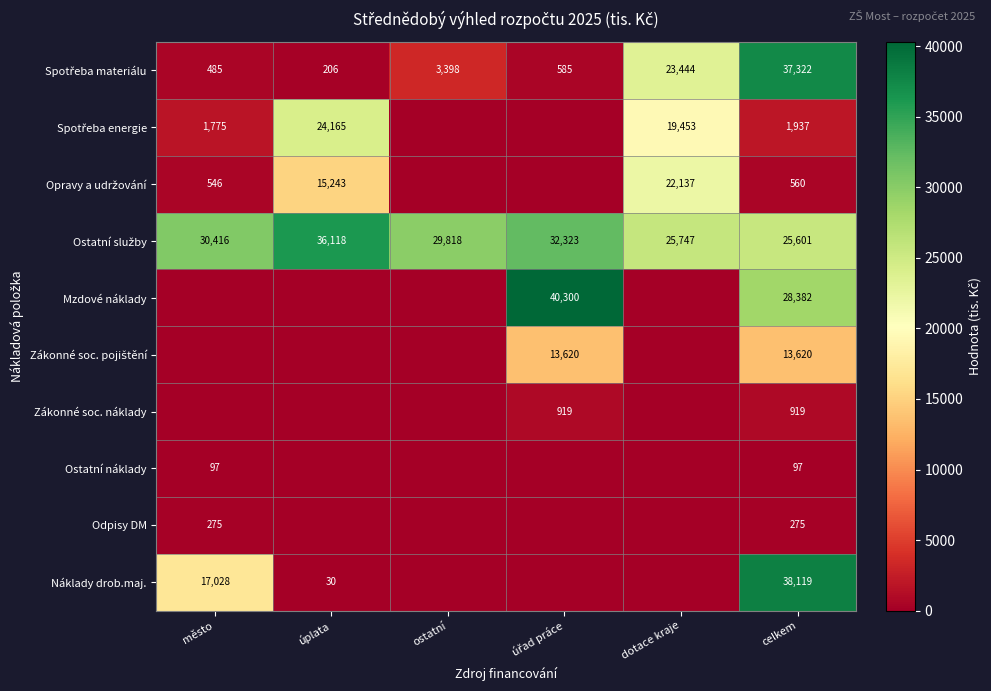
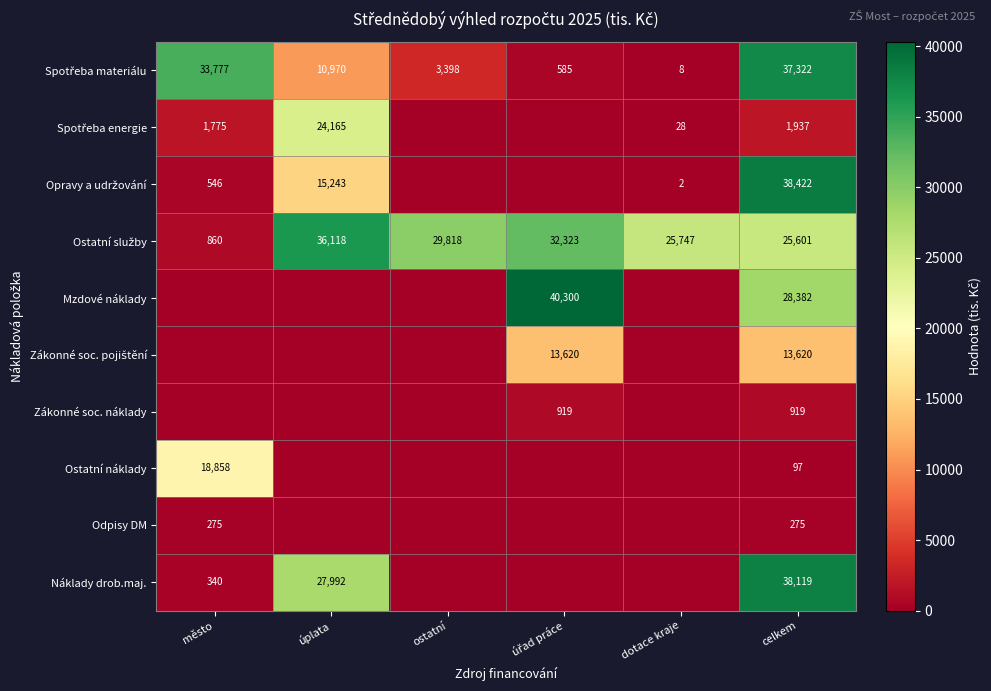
Spotřeba materiálu, město: 485 -> 33,777
Spotřeba materiálu, úplata: 206 -> 10,970
Spotřeba materiálu, dotace kraje: 23,444 -> 8
Spotřeba energie, dotace kraje: 19,453 -> 28
Opravy a udržování, dotace kraje: 22,137 -> 2
Opravy a udržování, celkem: 560 -> 38,422
Ostatní služby, město: 30,416 -> 860
Ostatní náklady, město: 97 -> 18,858
Náklady drob.maj., město: 17,028 -> 340
Náklady drob.maj., úplata: 30 -> 27,992
